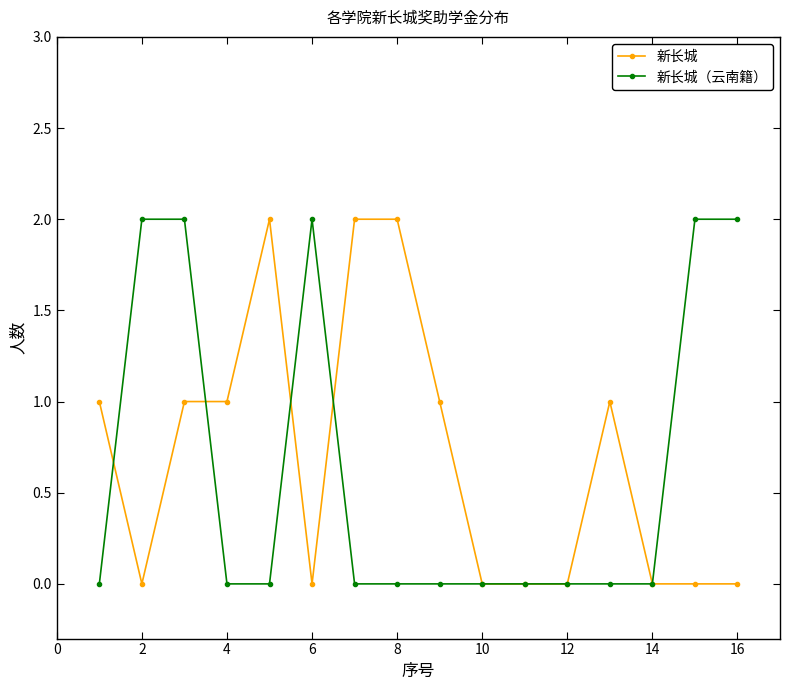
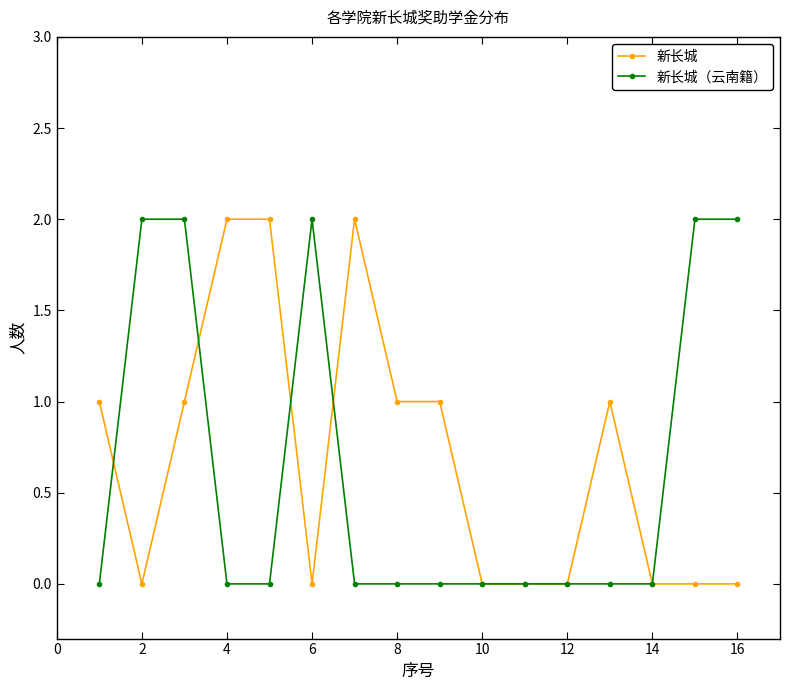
新长城, 4: 1 -> 2
新长城, 8: 2 -> 1
